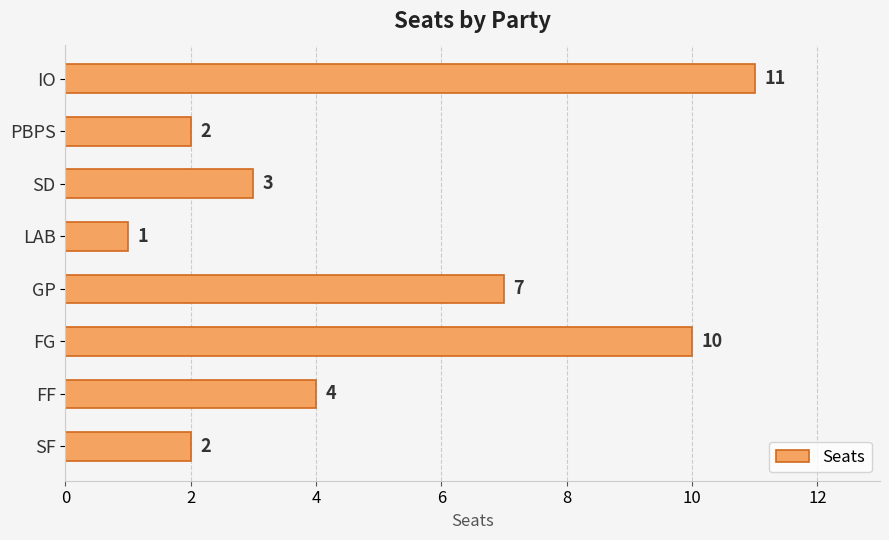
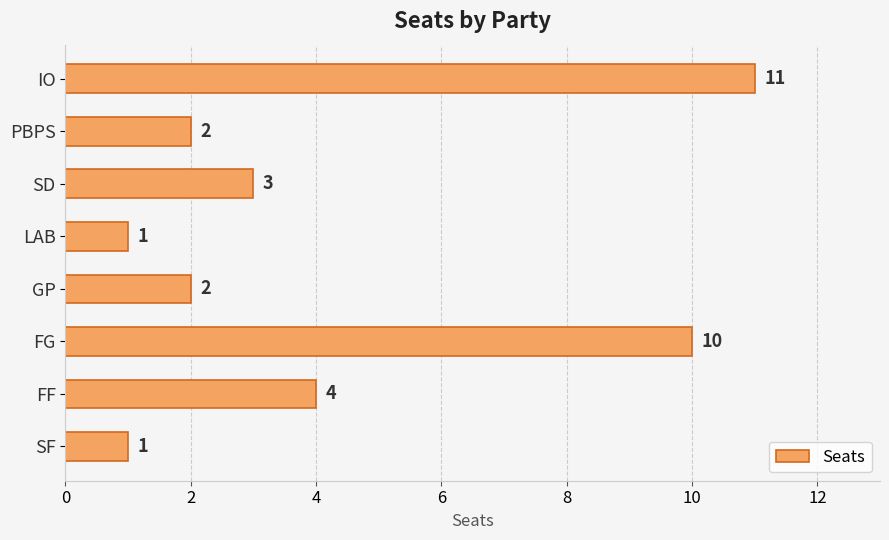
GP: 7 -> 2
SF: 2 -> 1
